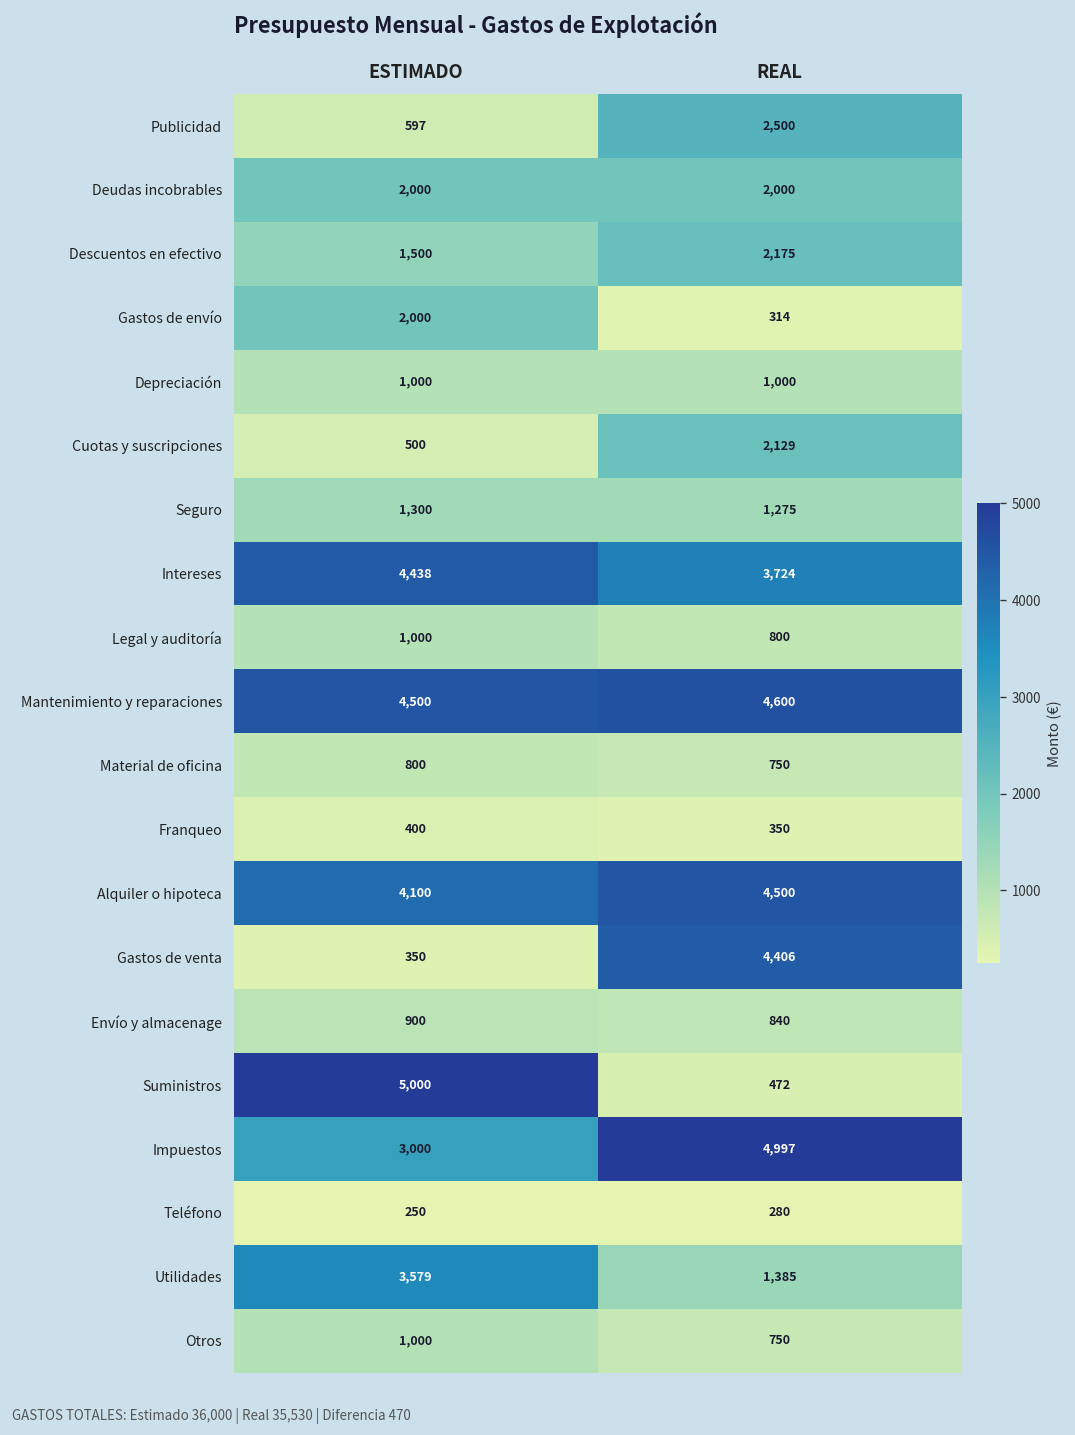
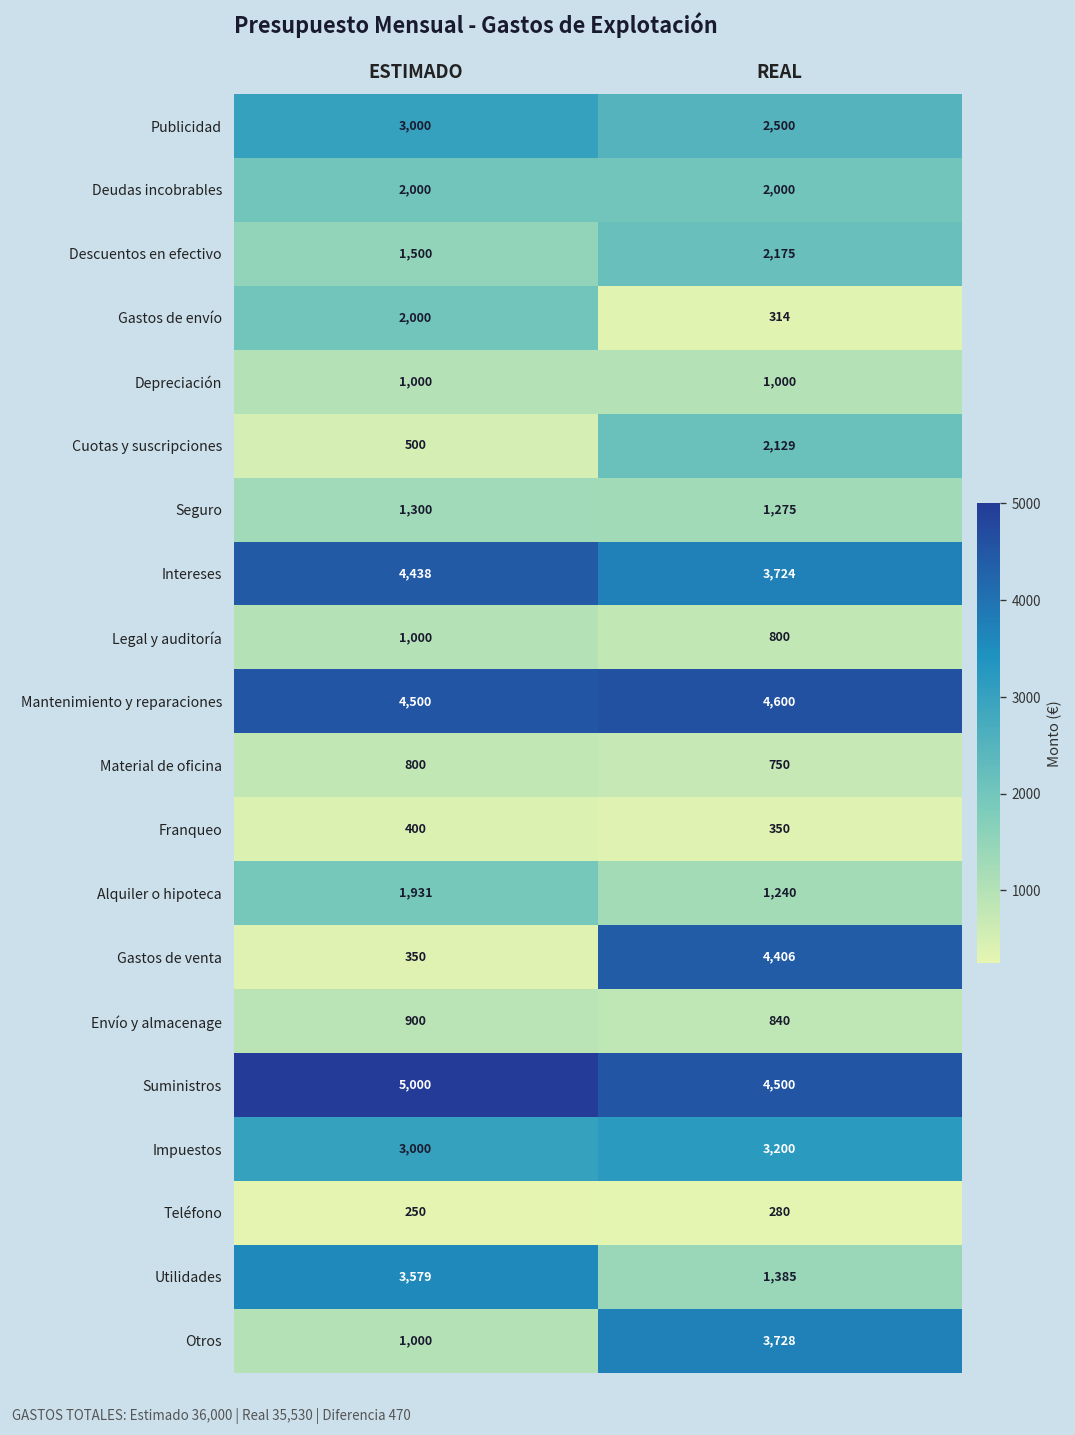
Publicidad, ESTIMADO: 597 -> 3,000
Alquiler o hipoteca, ESTIMADO: 4,100 -> 1,931
Alquiler o hipoteca, REAL: 4,500 -> 1,240
Suministros, REAL: 472 -> 4,500
Impuestos, REAL: 4,997 -> 3,200
Otros, REAL: 750 -> 3,728
